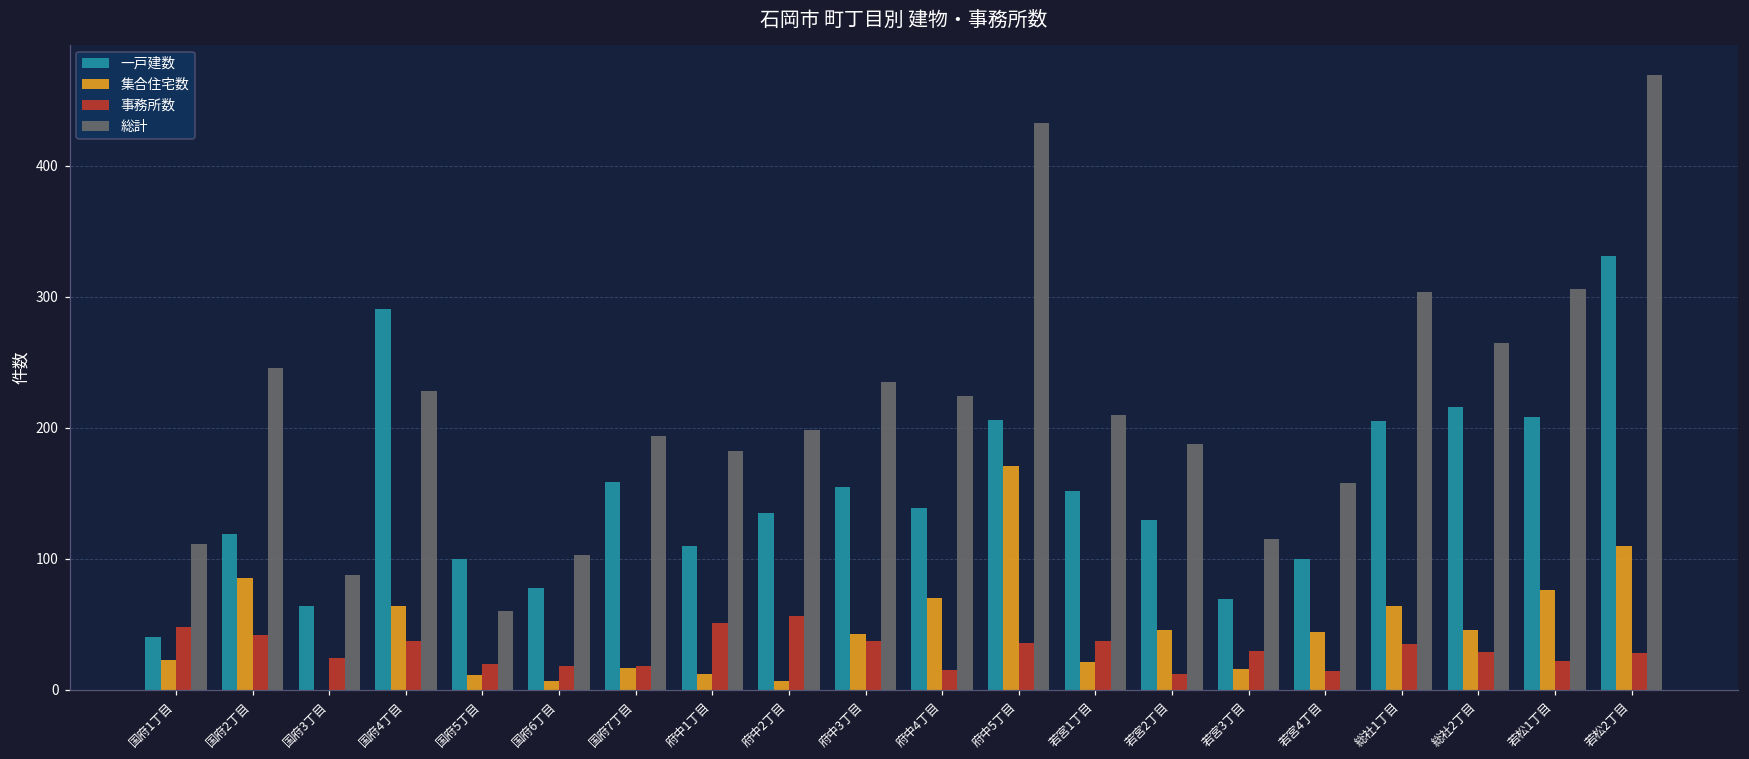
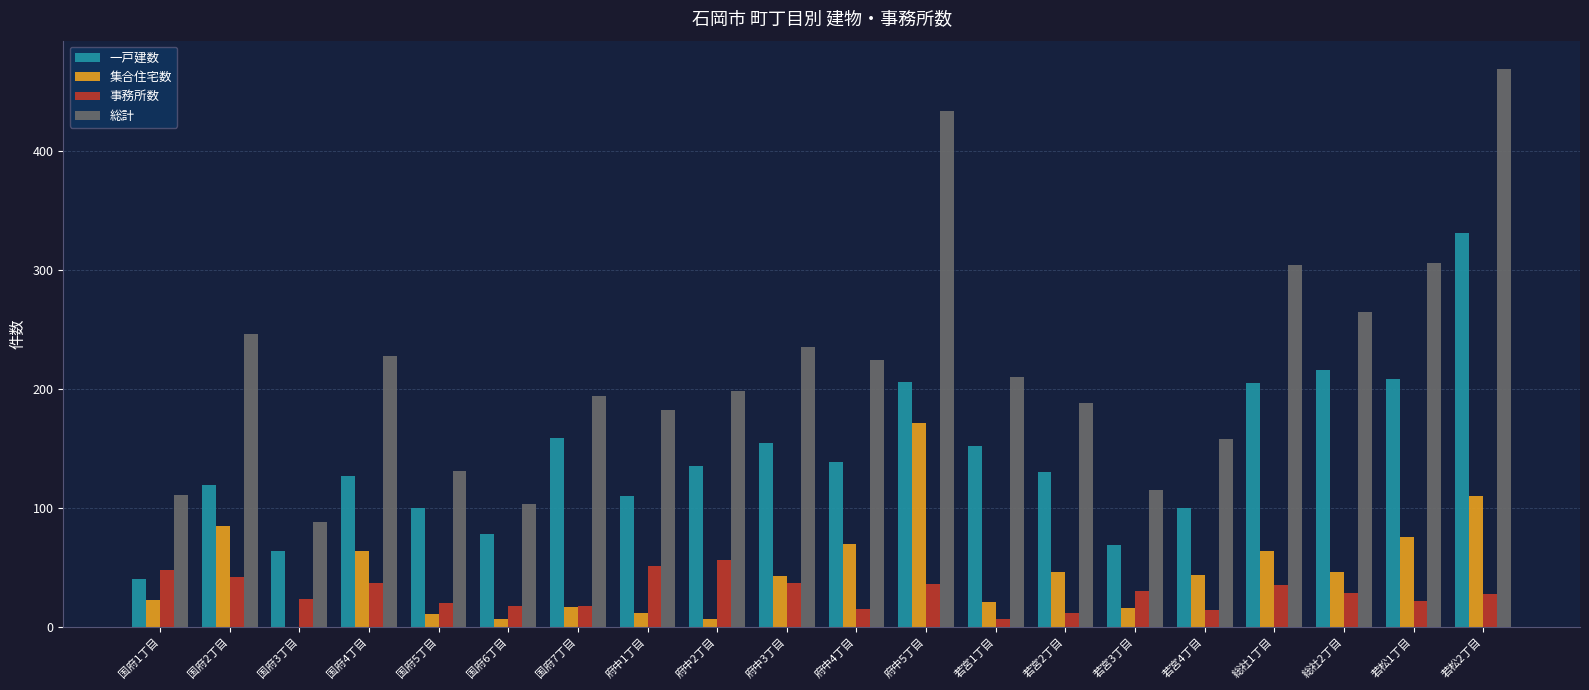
一戸建数, 国府4丁目: 291 -> 127
総計, 国府5丁目: 60 -> 131
事務所数, 若宮1丁目: 37 -> 7
